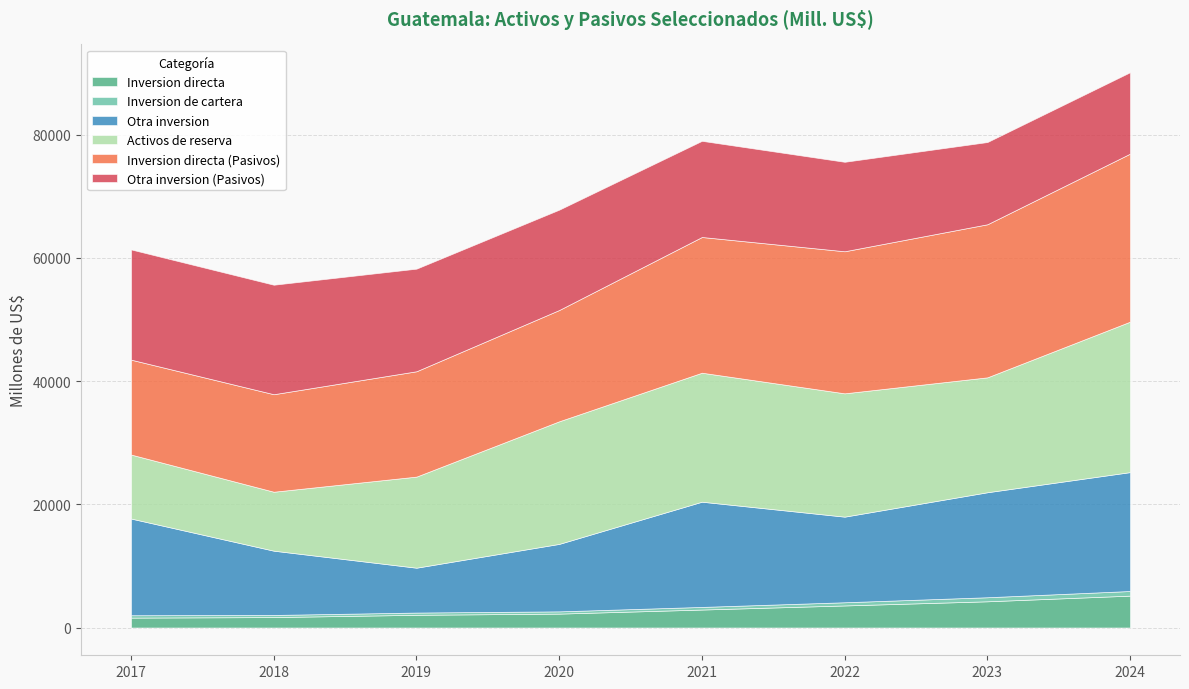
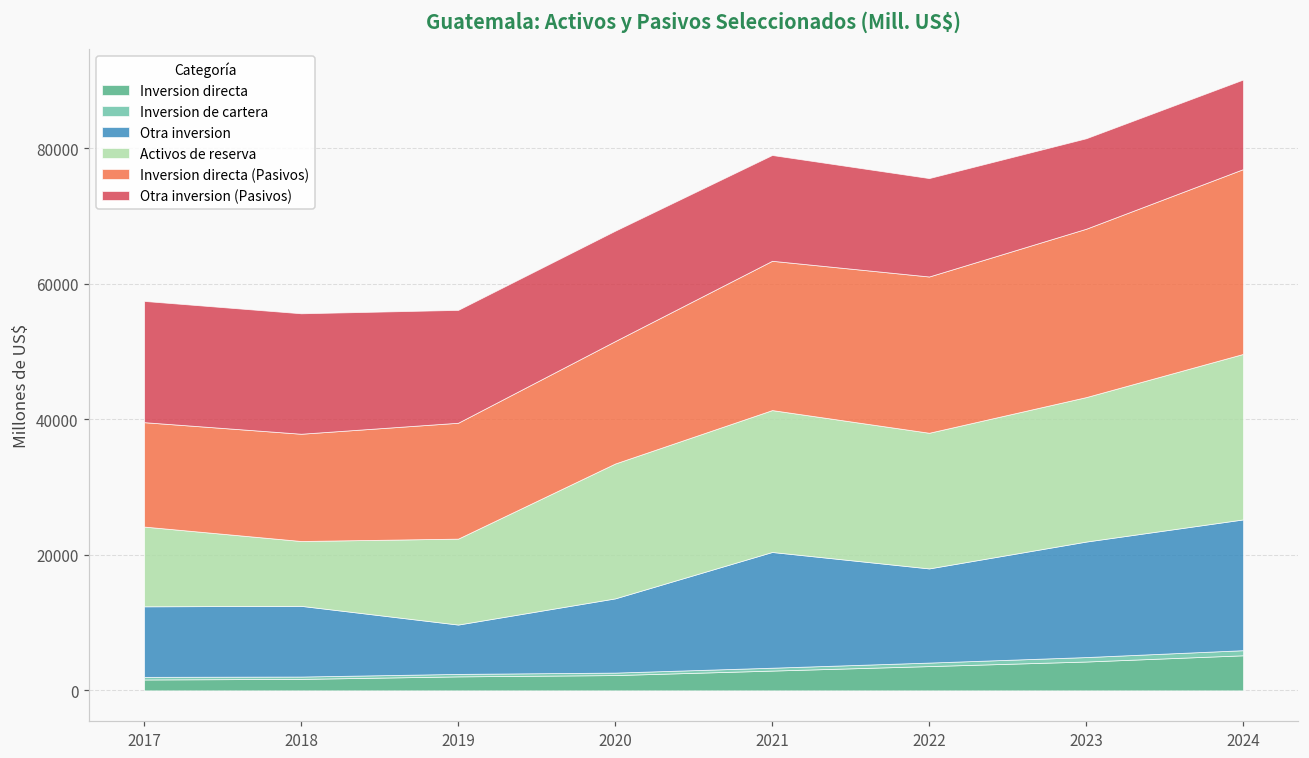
Otra inversion, 2017: 16000 -> 10000
Activos de reserva, 2017: 10000 -> 12000
Activos de reserva, 2019: 15000 -> 13000
Activos de reserva, 2023: 19000 -> 21000
